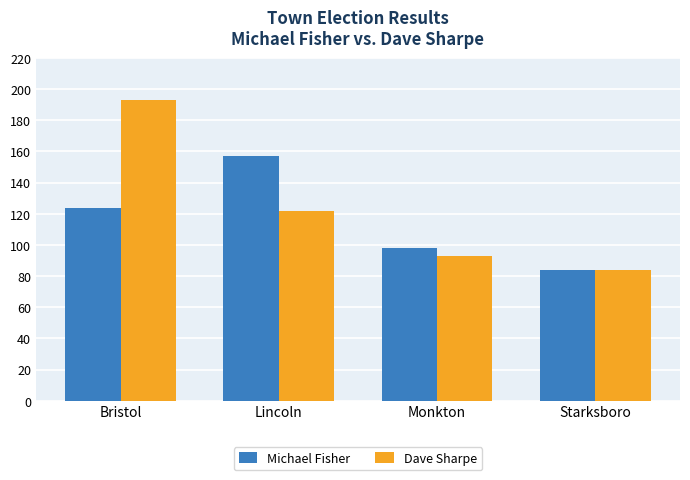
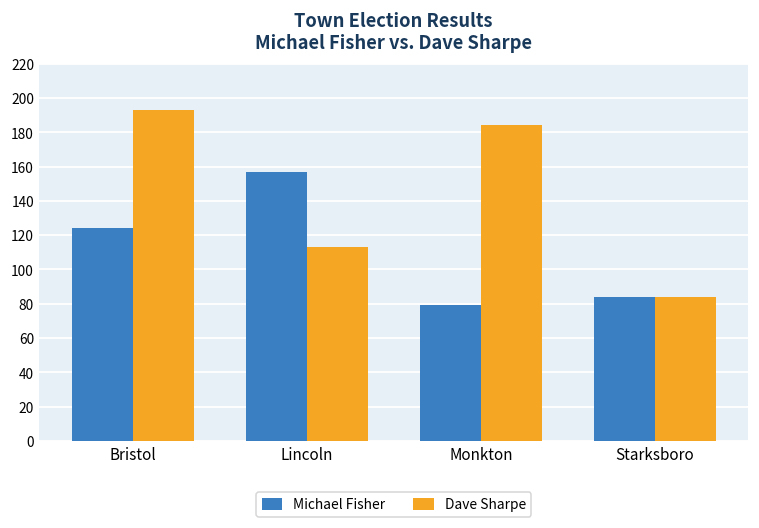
Dave Sharpe, Lincoln: 122 -> 113
Michael Fisher, Monkton: 98 -> 79
Dave Sharpe, Monkton: 93 -> 184
